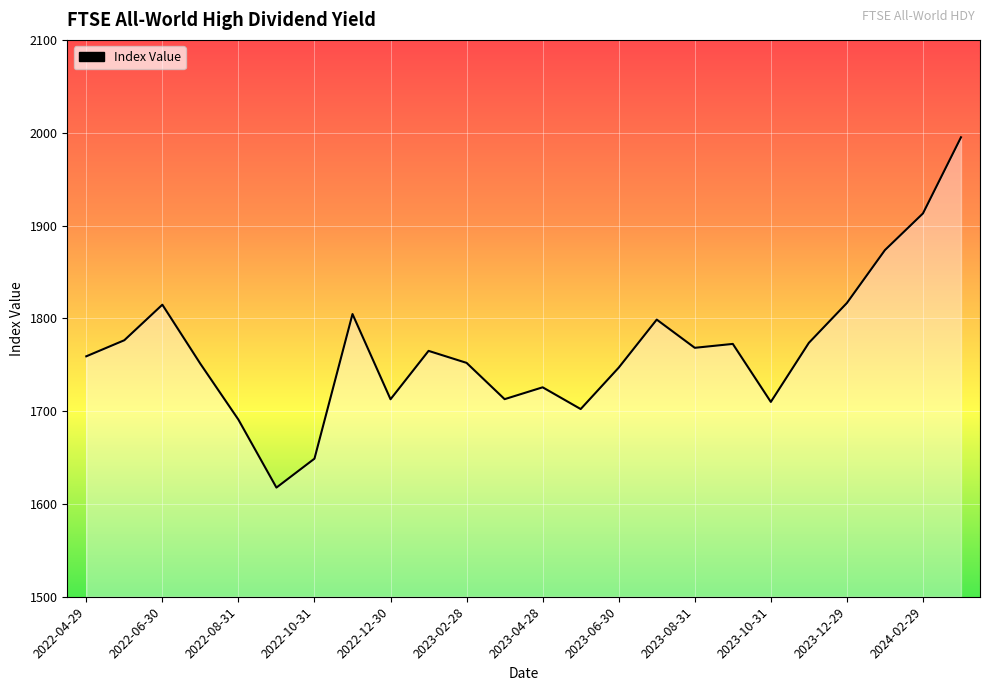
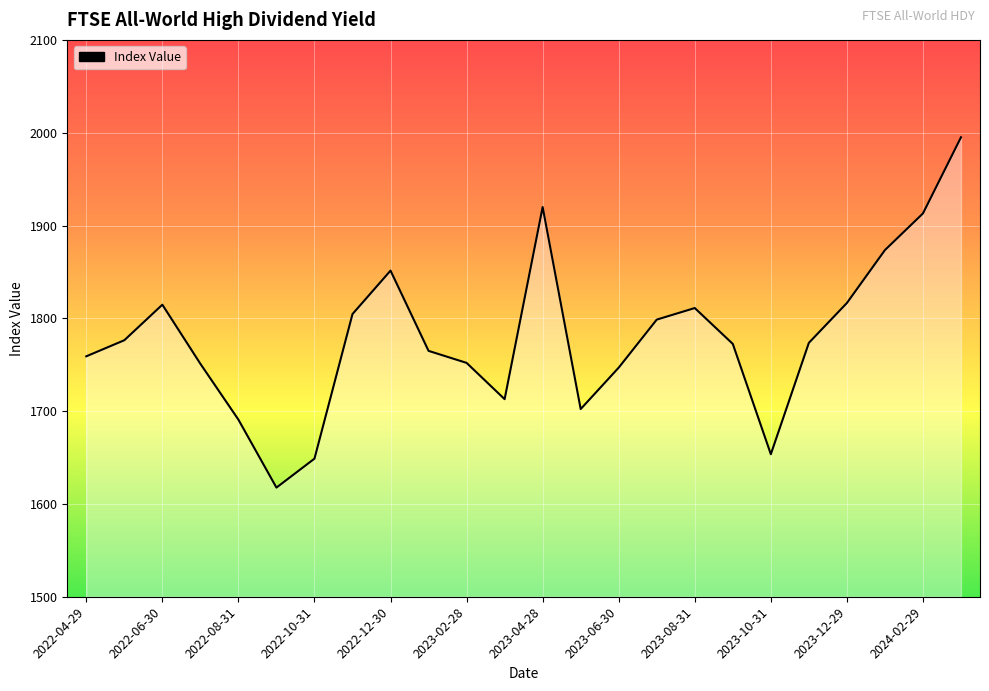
2022-12-30: 1710 -> 1850
2023-04-28: 1730 -> 1920
2023-08-31: 1770 -> 1810
2023-10-31: 1710 -> 1650
